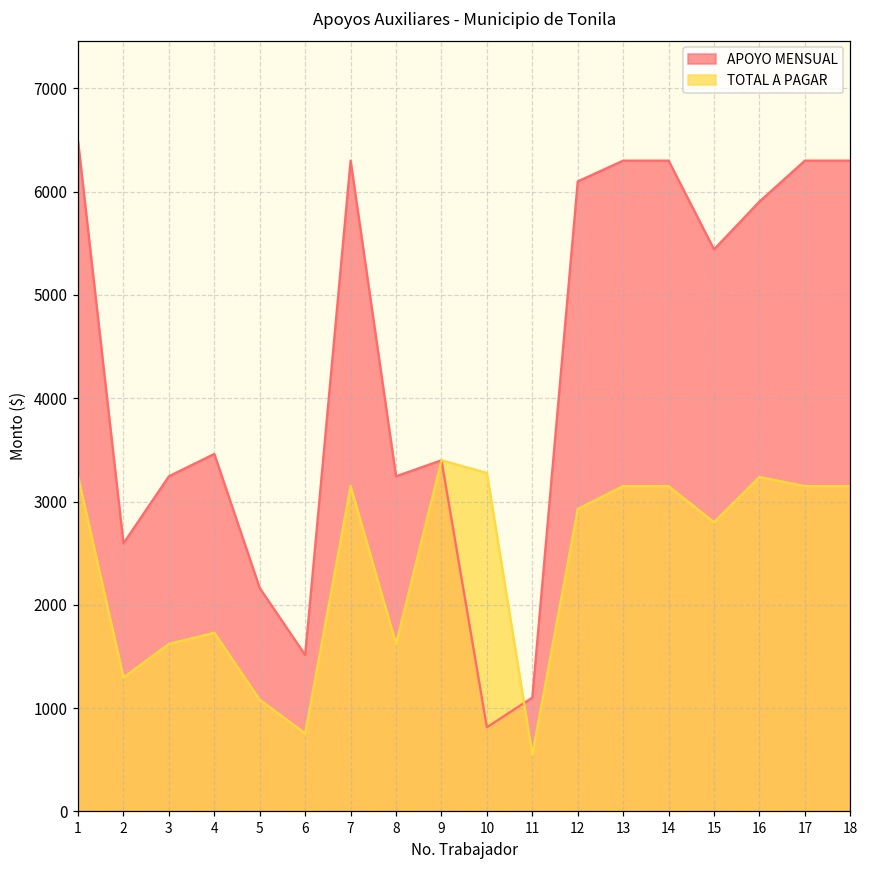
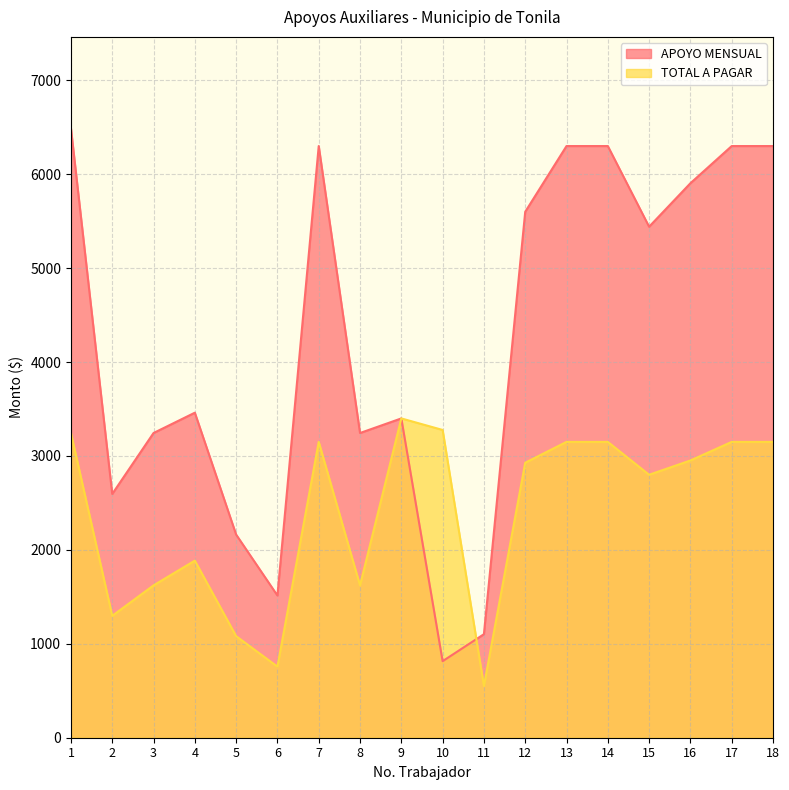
TOTAL A PAGAR, 4: 1700 -> 1900
APOYO MENSUAL, 12: 6100 -> 5600
TOTAL A PAGAR, 16: 3200 -> 3000
